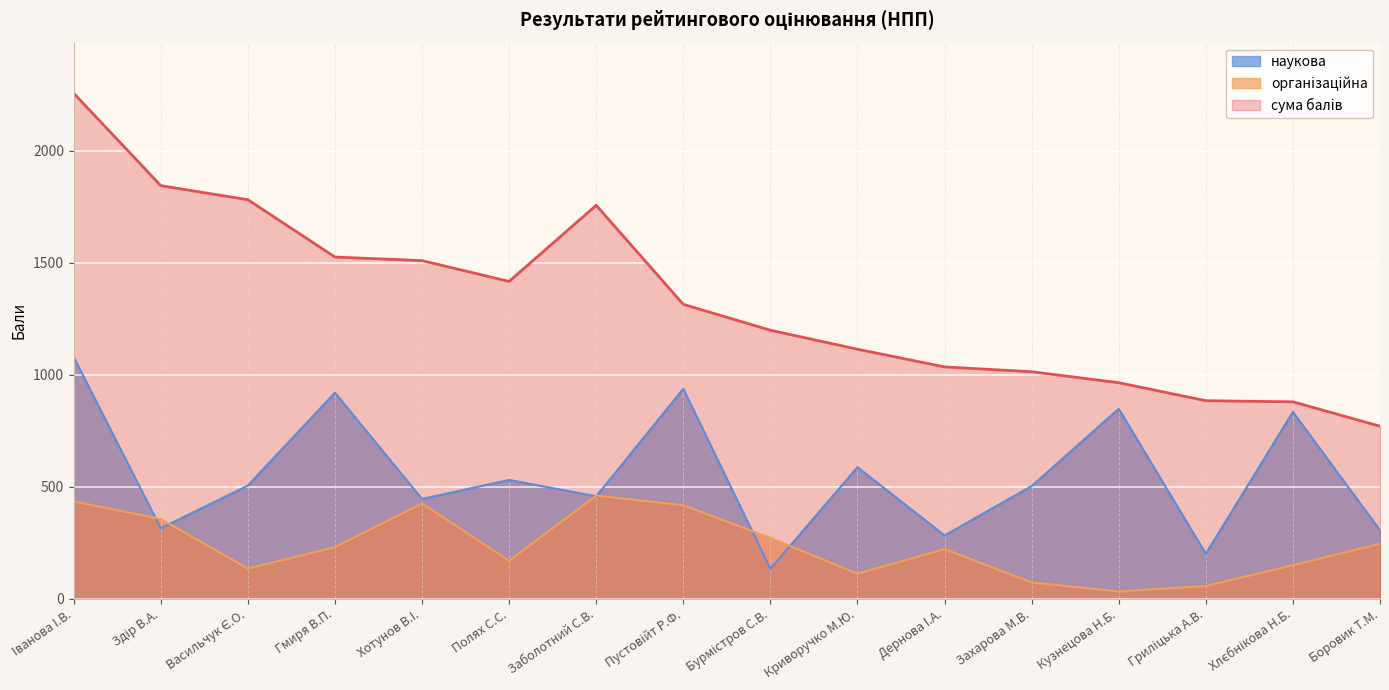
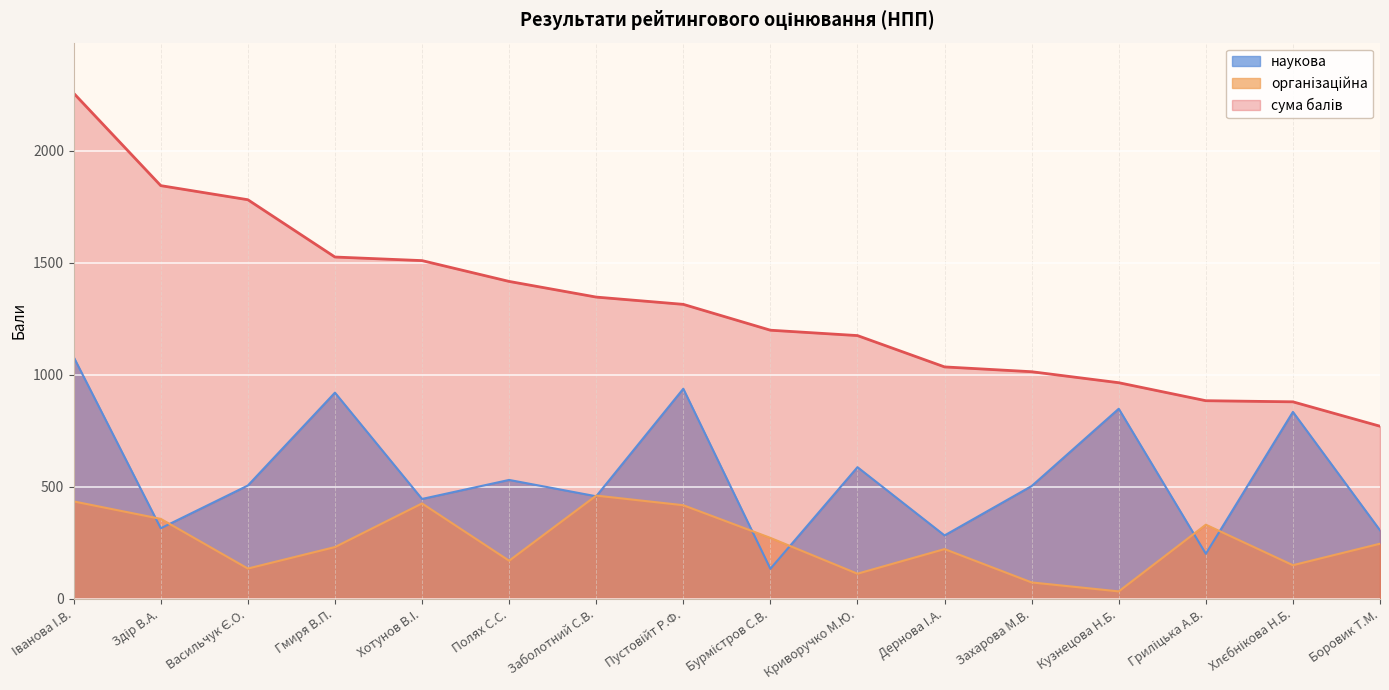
сума балів, Заболотний С.В.: 1760 -> 1350
сума балів, Криворучко М.Ю.: 1110 -> 1180
організаційна, Гриліцька А.В.: 60 -> 330
